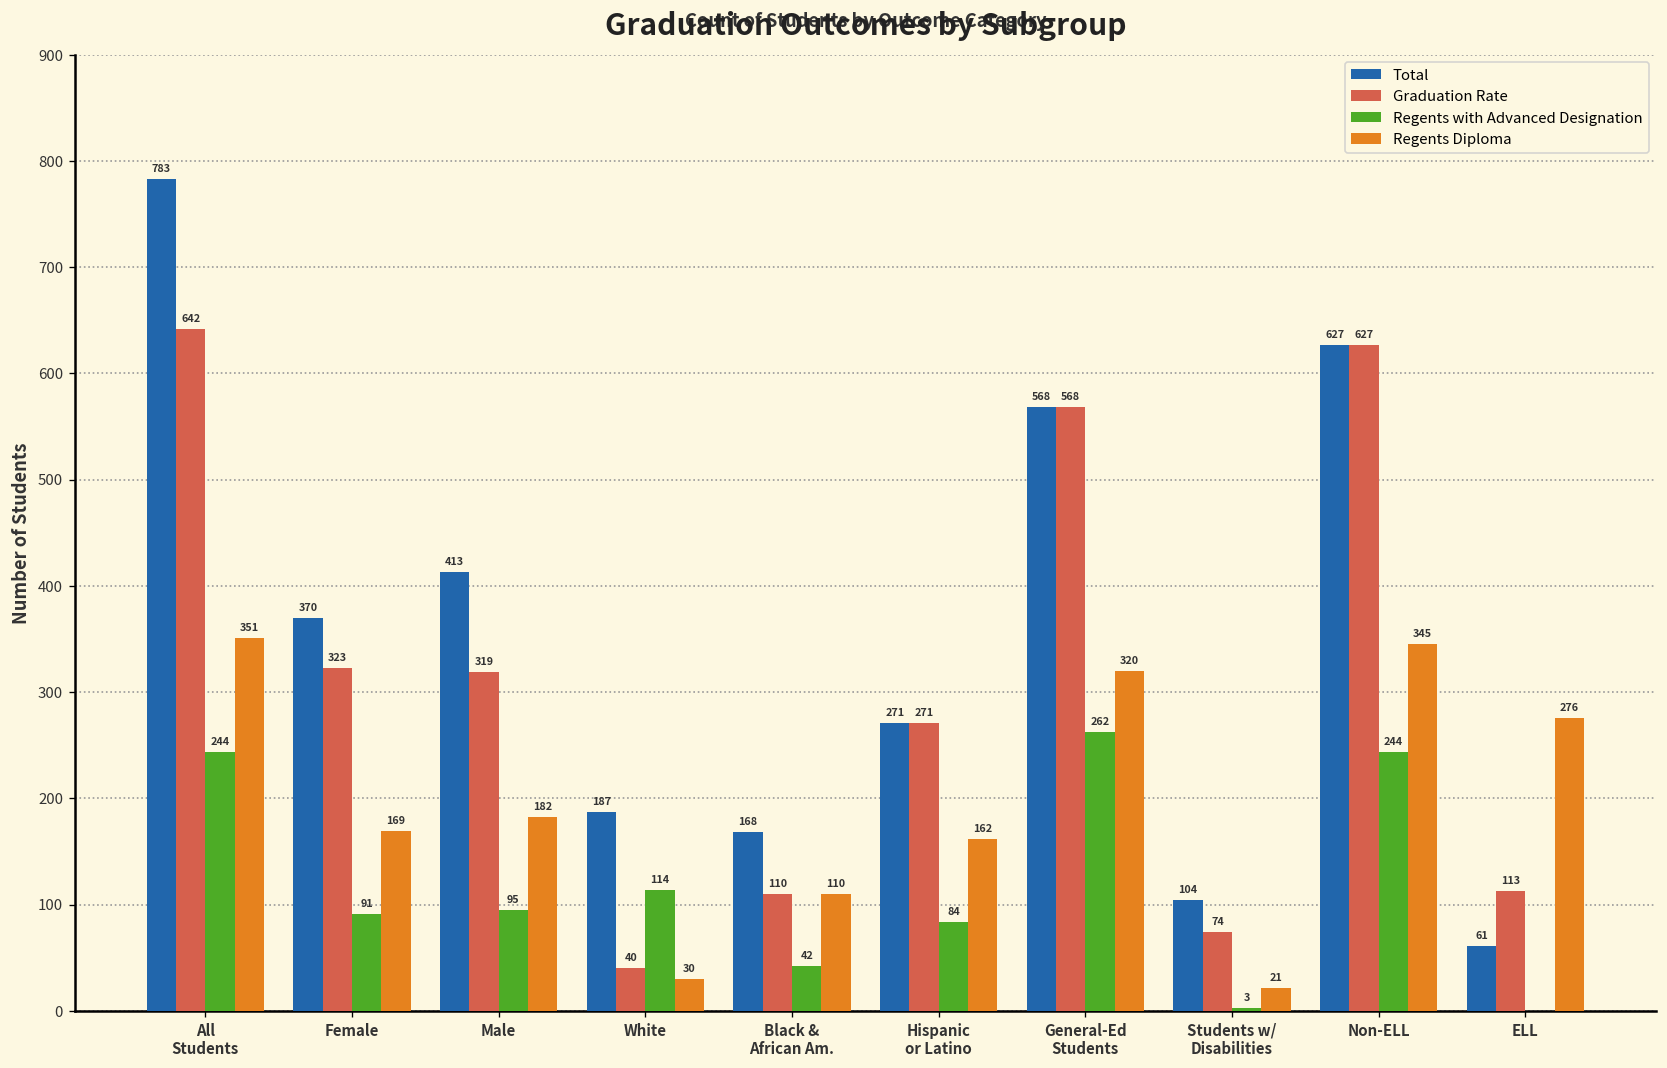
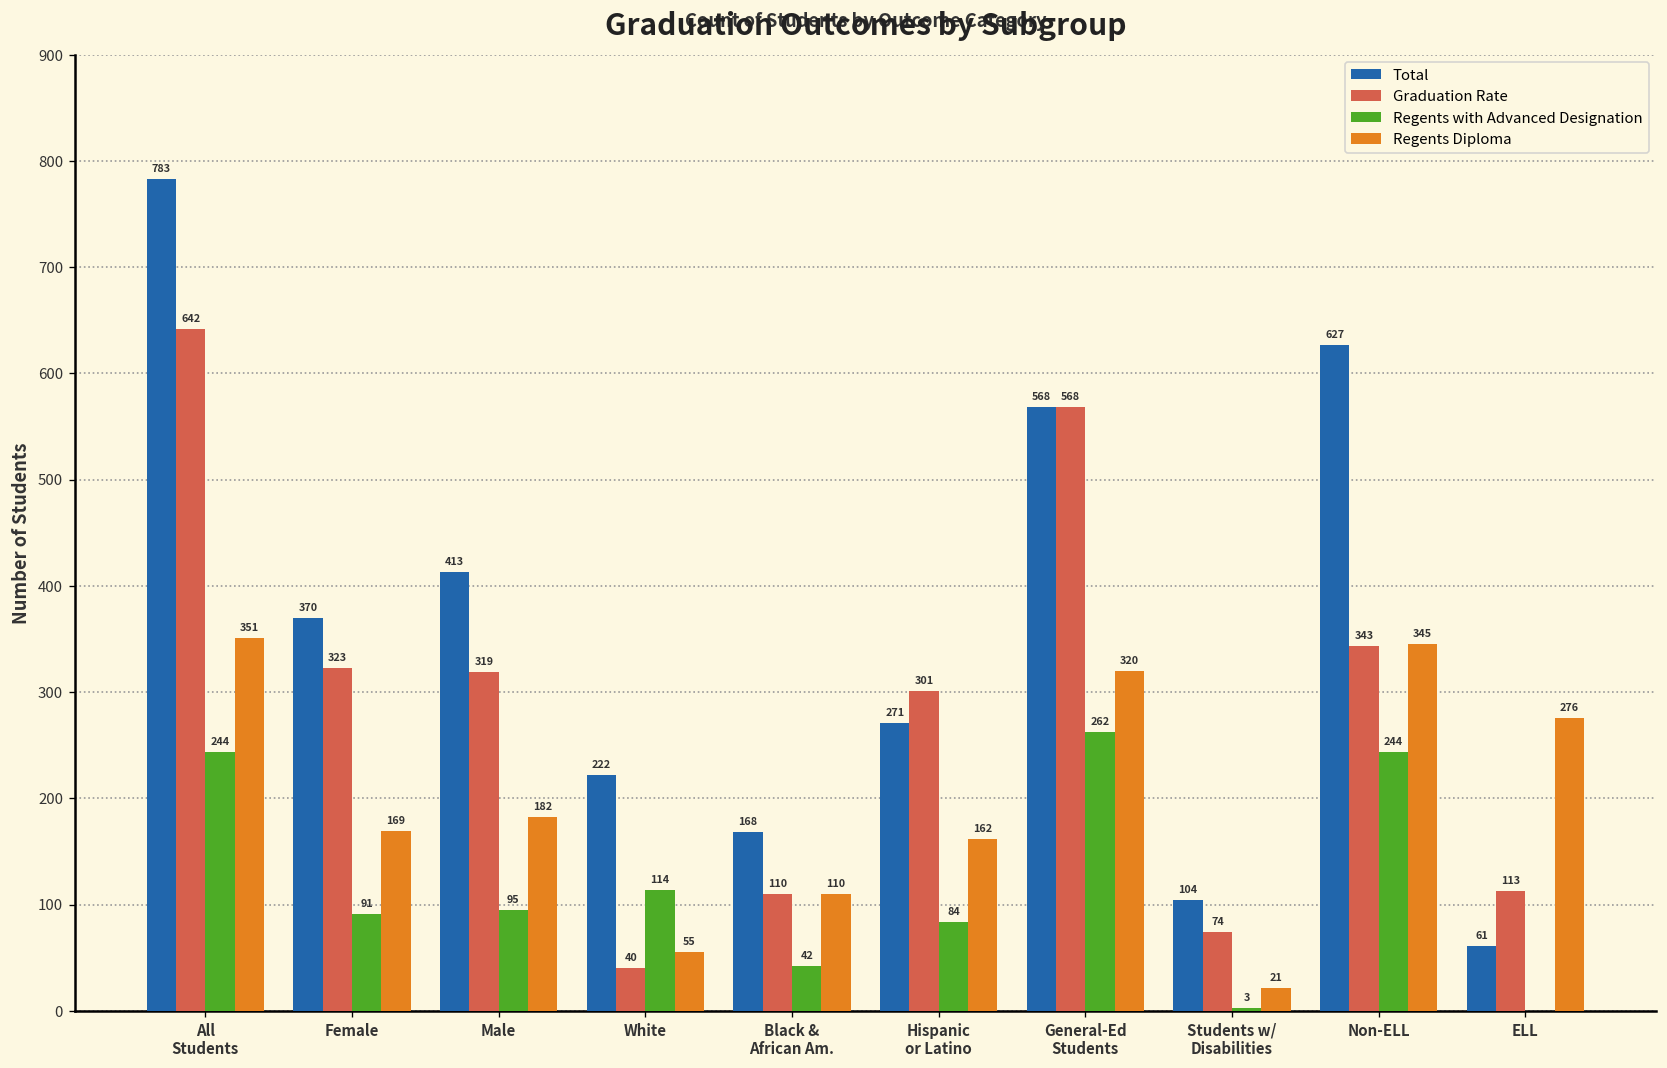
Total, White: 187 -> 222
Regents Diploma, White: 30 -> 55
Graduation Rate, Hispanic or Latino: 271 -> 301
Graduation Rate, Non-ELL: 627 -> 343
